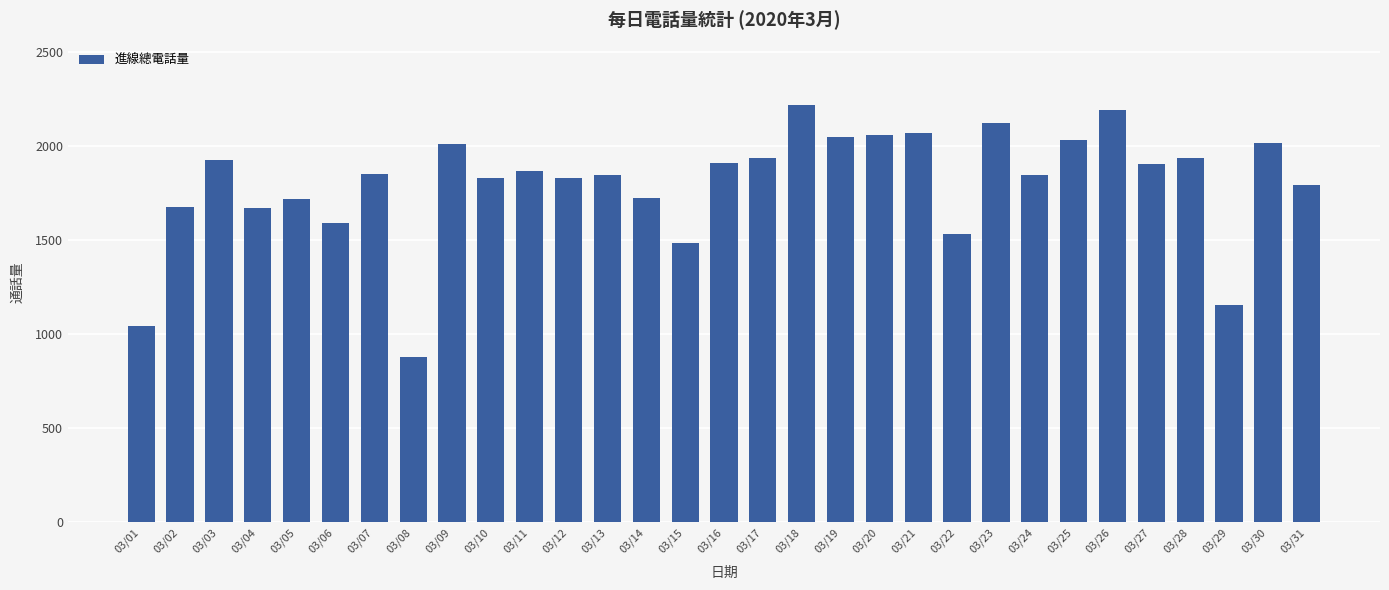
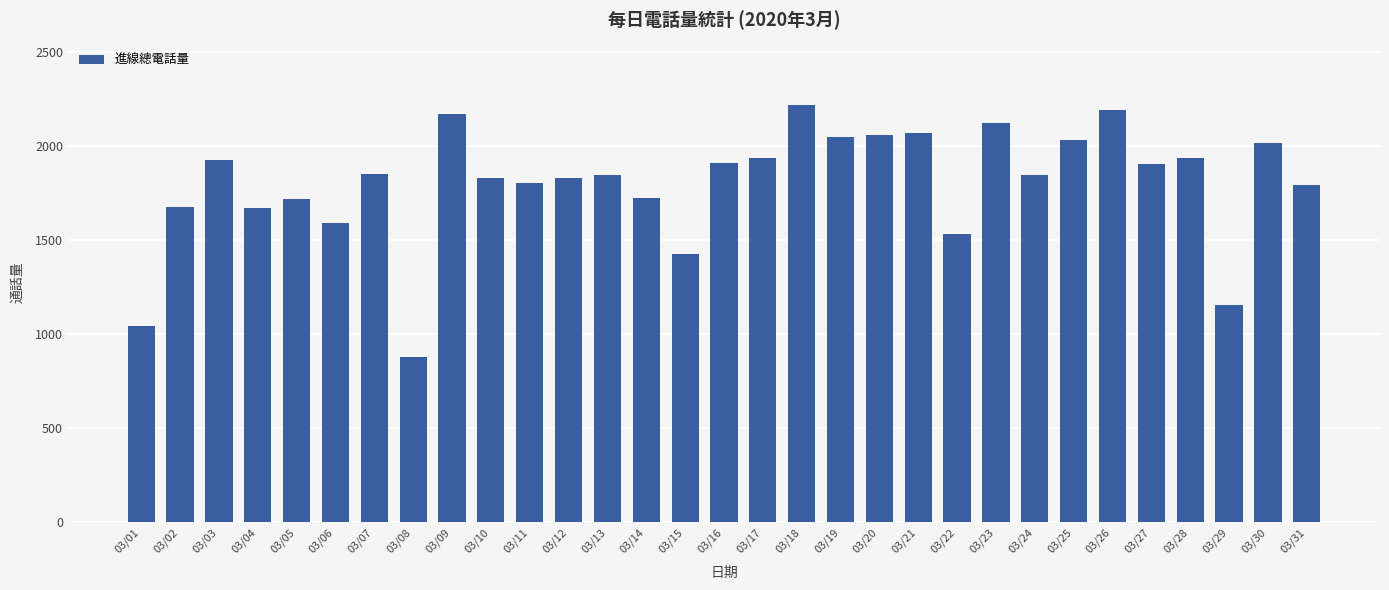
03/09: 2010 -> 2170
03/11: 1860 -> 1800
03/15: 1480 -> 1420
